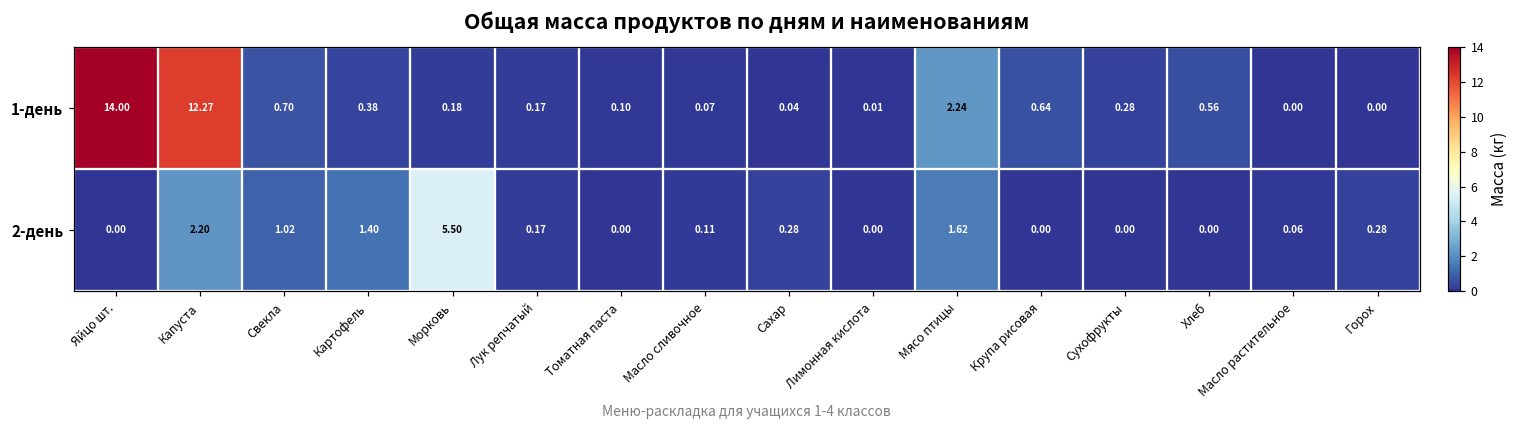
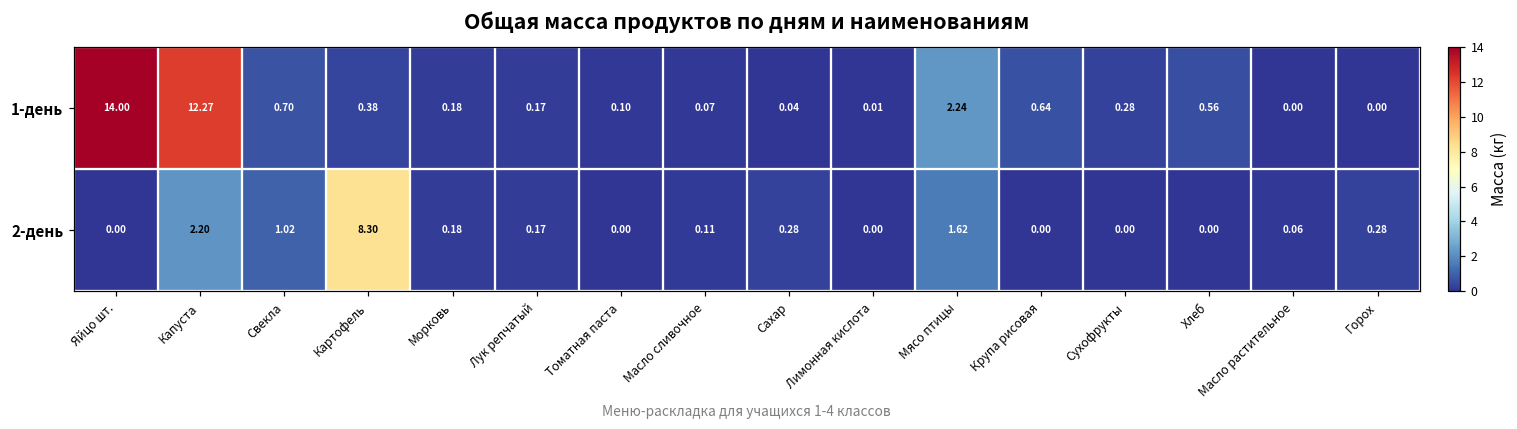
2-день, Картофель: 1.40 -> 8.30
2-день, Морковь: 5.50 -> 0.18
